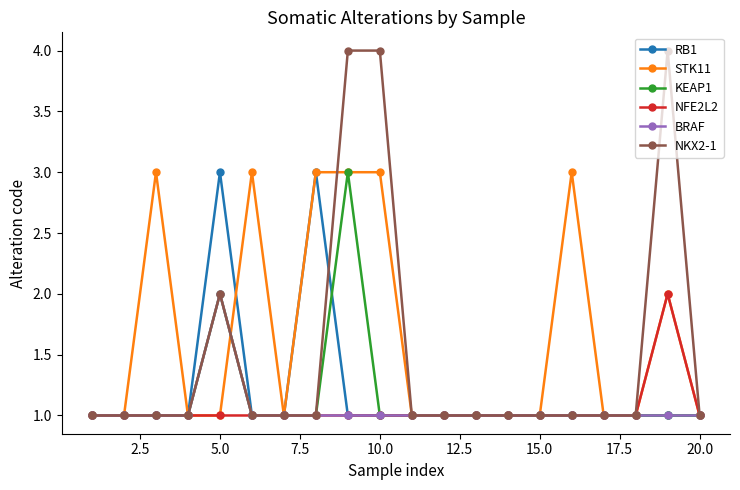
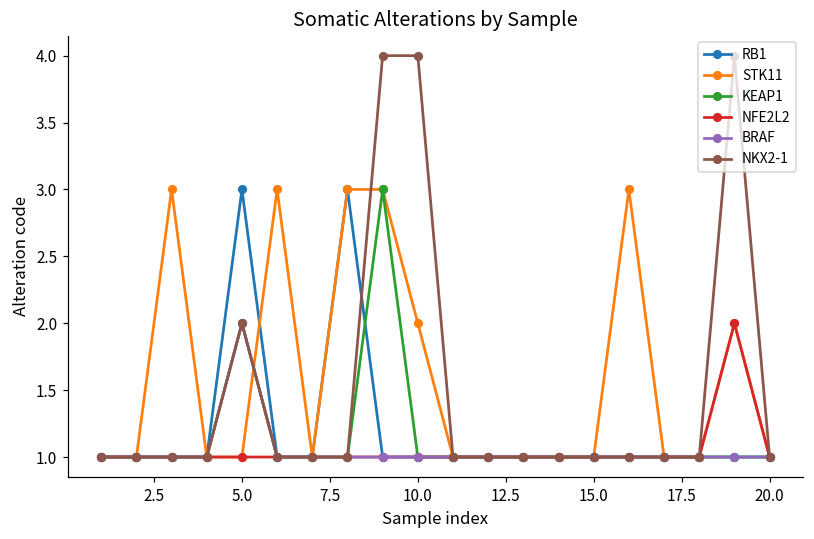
STK11, 10.0: 3 -> 2
